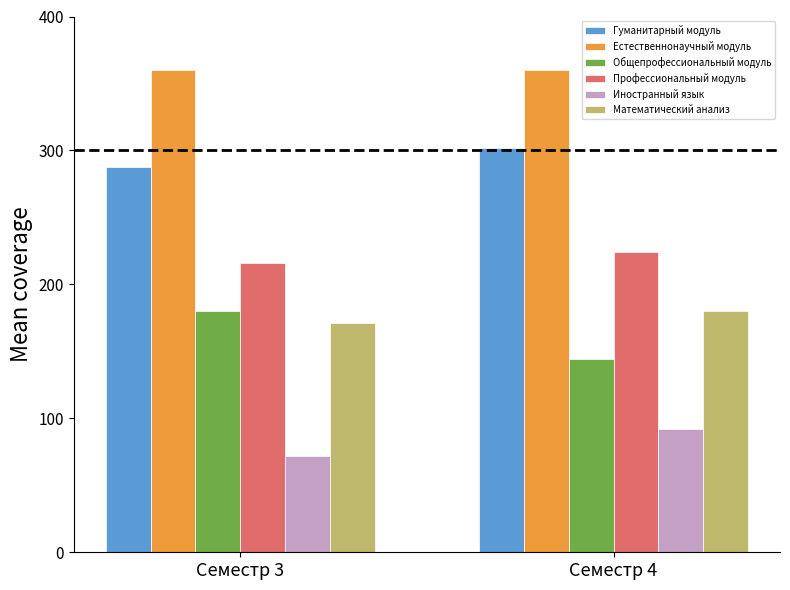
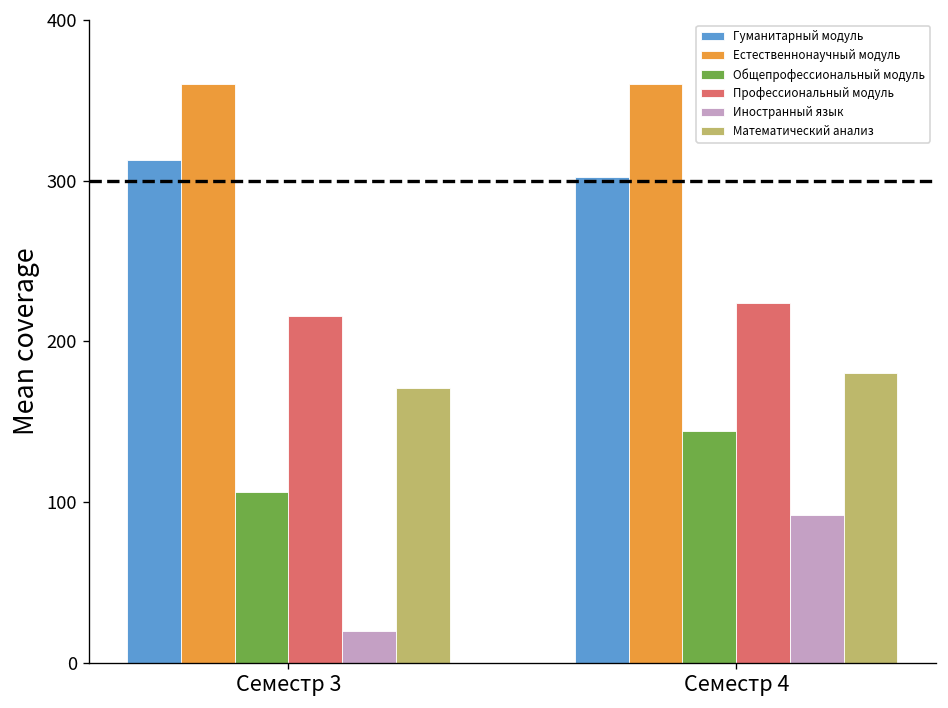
Гуманитарный модуль, Семестр 3: 288 -> 313
Общепрофессиональный модуль, Семестр 3: 180 -> 106
Иностранный язык, Семестр 3: 72 -> 20
